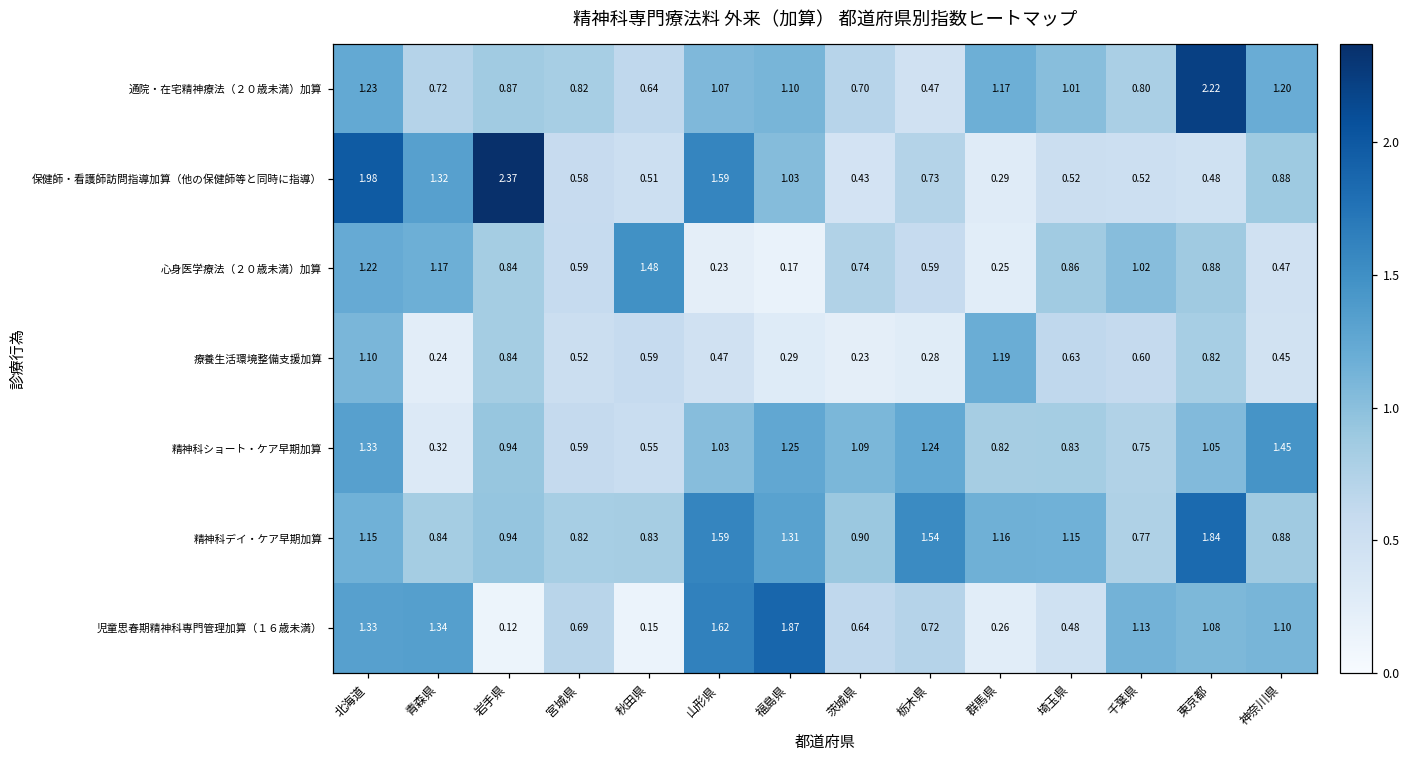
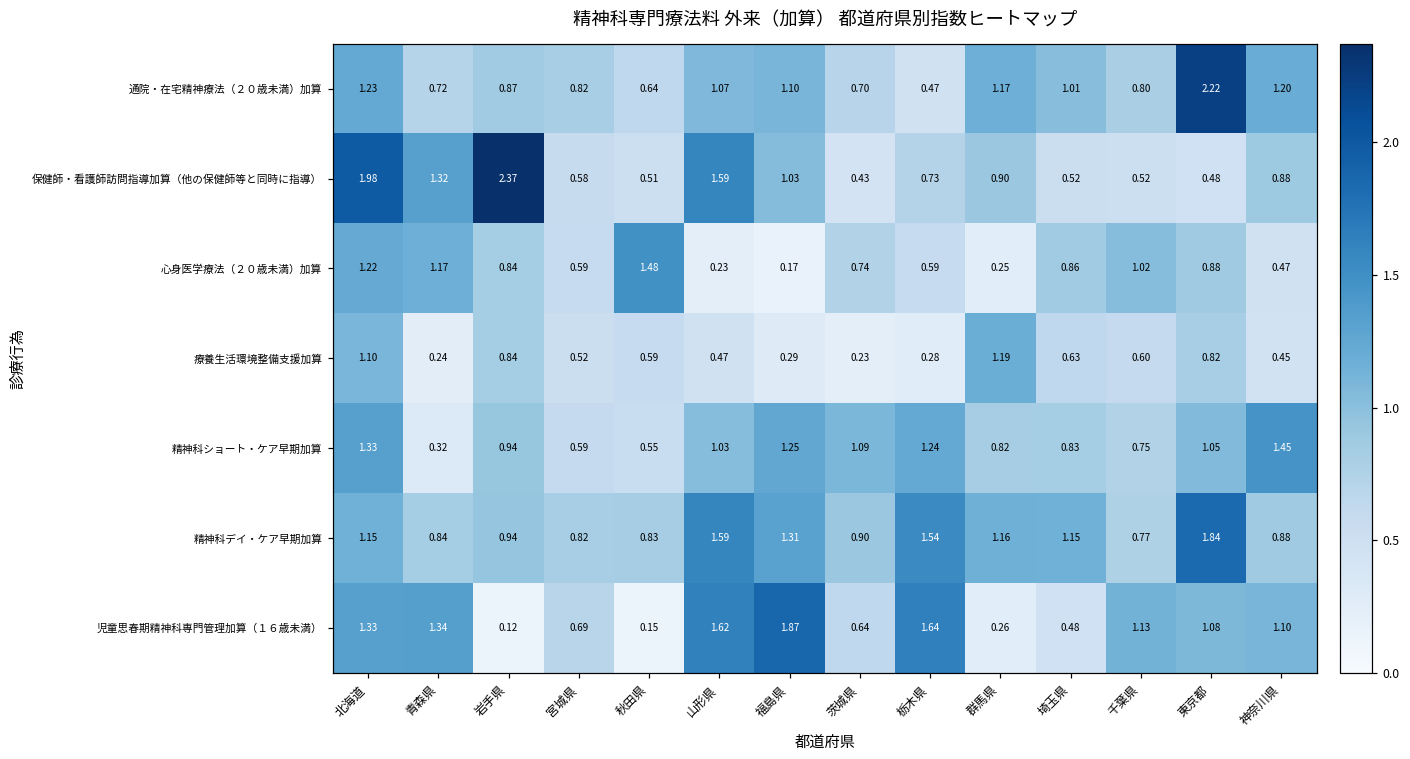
保健師・看護師訪問指導加算（他の保健師等と同時に指導）, 群馬県: 0.29 -> 0.90
児童思春期精神科専門管理加算（１６歳未満）, 栃木県: 0.72 -> 1.64
